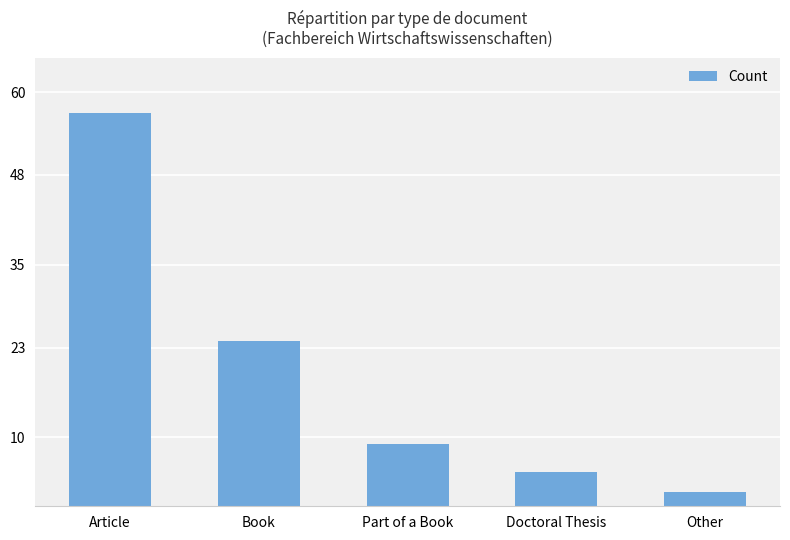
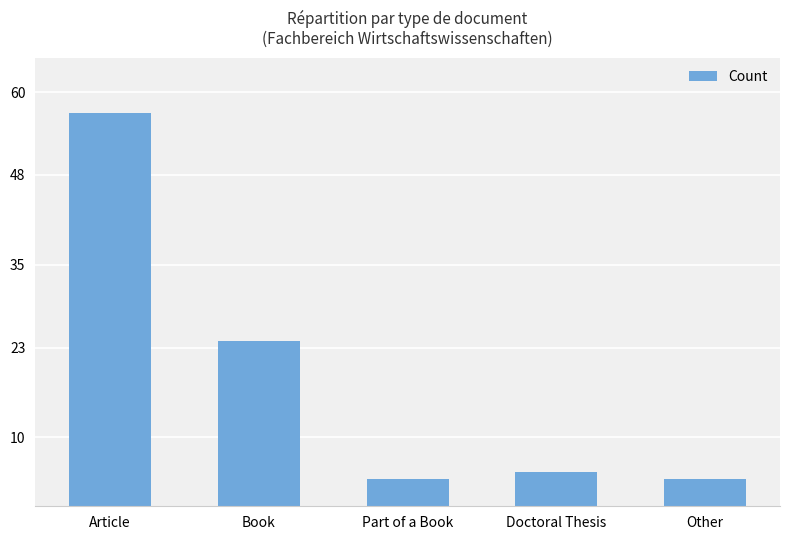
Part of a Book: 9 -> 4
Other: 2 -> 4
